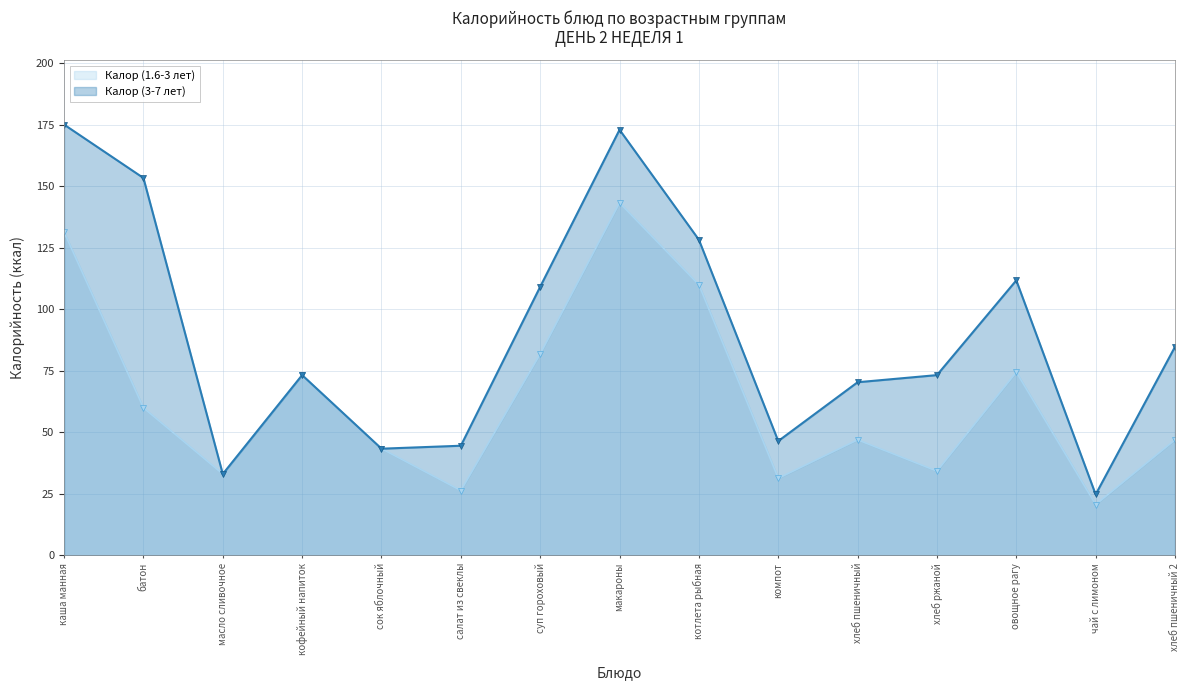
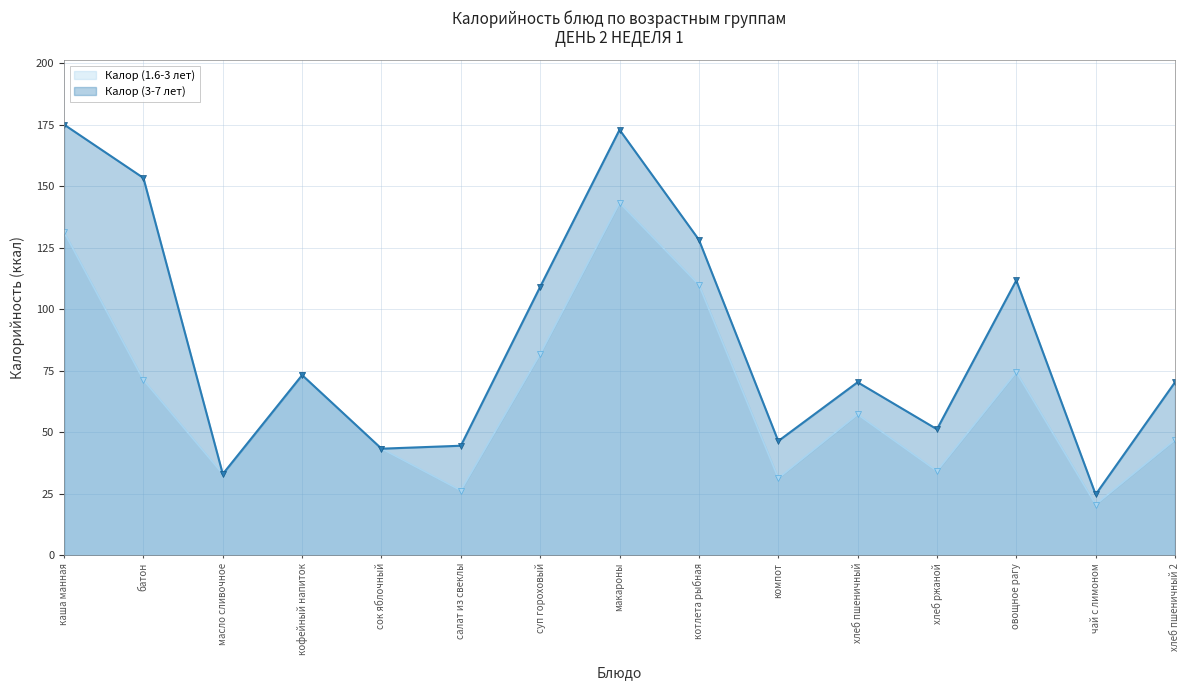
Калор (1.6-3 лет), батон: 60 -> 71
Калор (1.6-3 лет), хлеб пшеничный: 47 -> 57
Калор (3-7 лет), хлеб ржаной: 73 -> 51
Калор (3-7 лет), хлеб пшеничный 2: 85 -> 70
